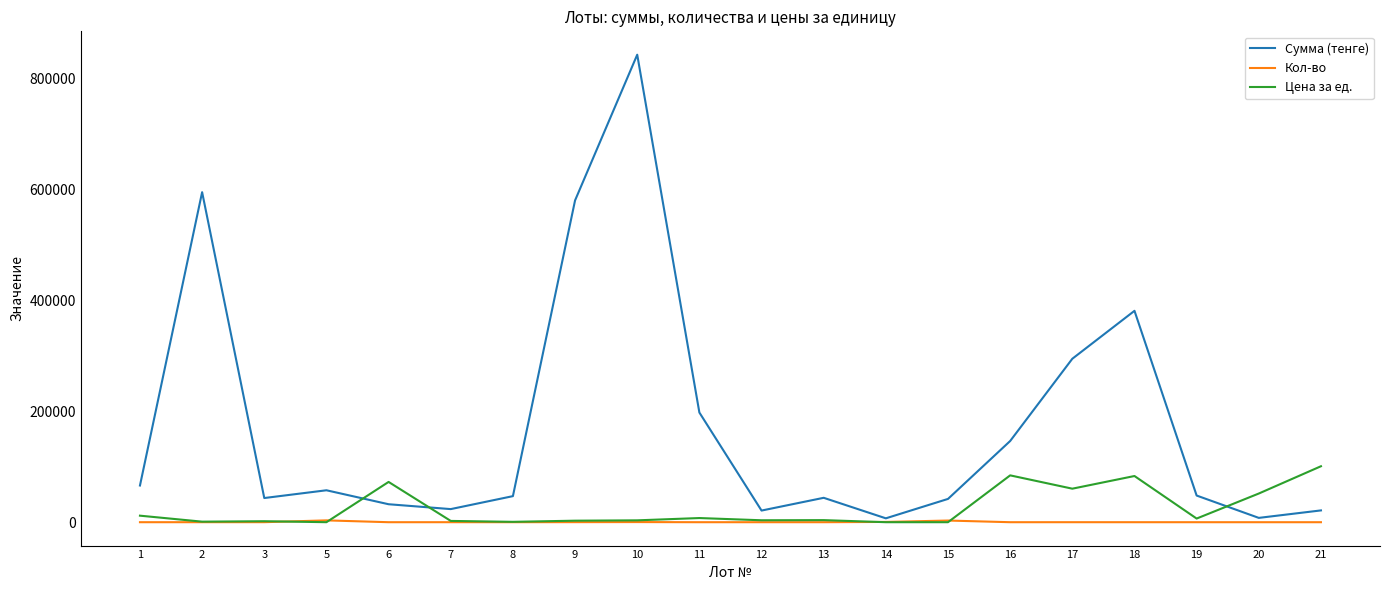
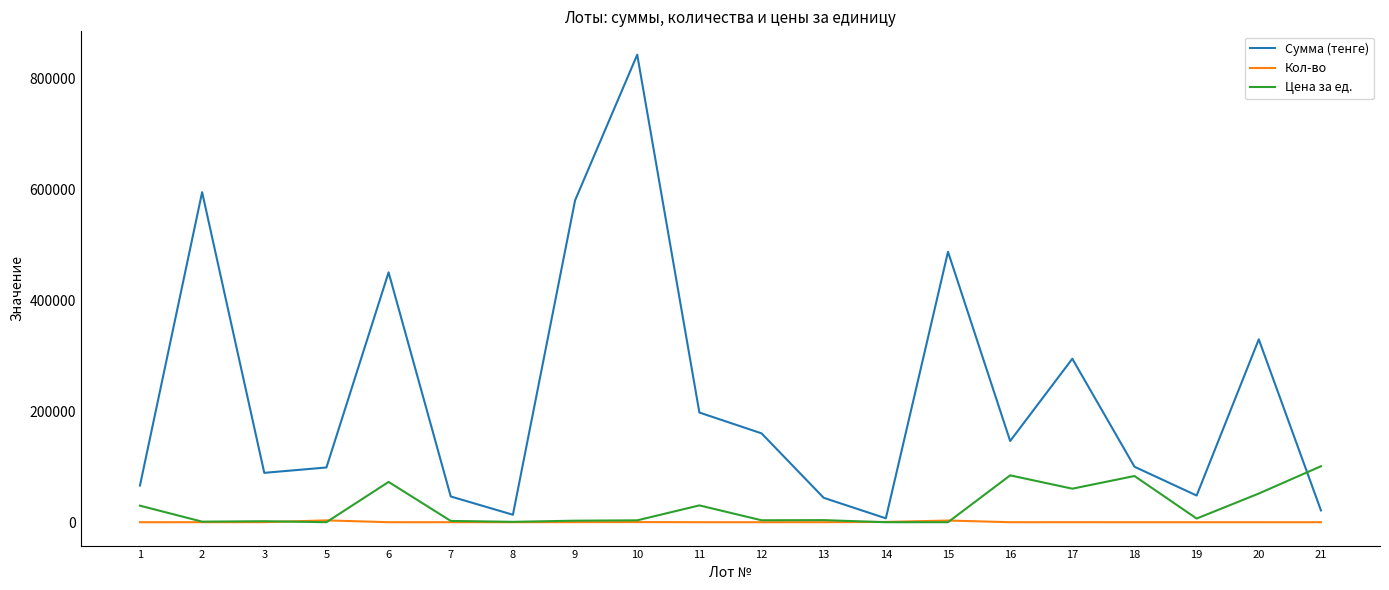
Цена за ед., 1: 10000 -> 30000
Сумма (тенге), 3: 40000 -> 90000
Сумма (тенге), 5: 60000 -> 100000
Сумма (тенге), 6: 30000 -> 450000
Сумма (тенге), 7: 20000 -> 50000
Сумма (тенге), 8: 50000 -> 10000
Цена за ед., 11: 10000 -> 30000
Сумма (тенге), 12: 20000 -> 160000
Сумма (тенге), 15: 40000 -> 490000
Сумма (тенге), 18: 380000 -> 100000
Сумма (тенге), 20: 10000 -> 330000
